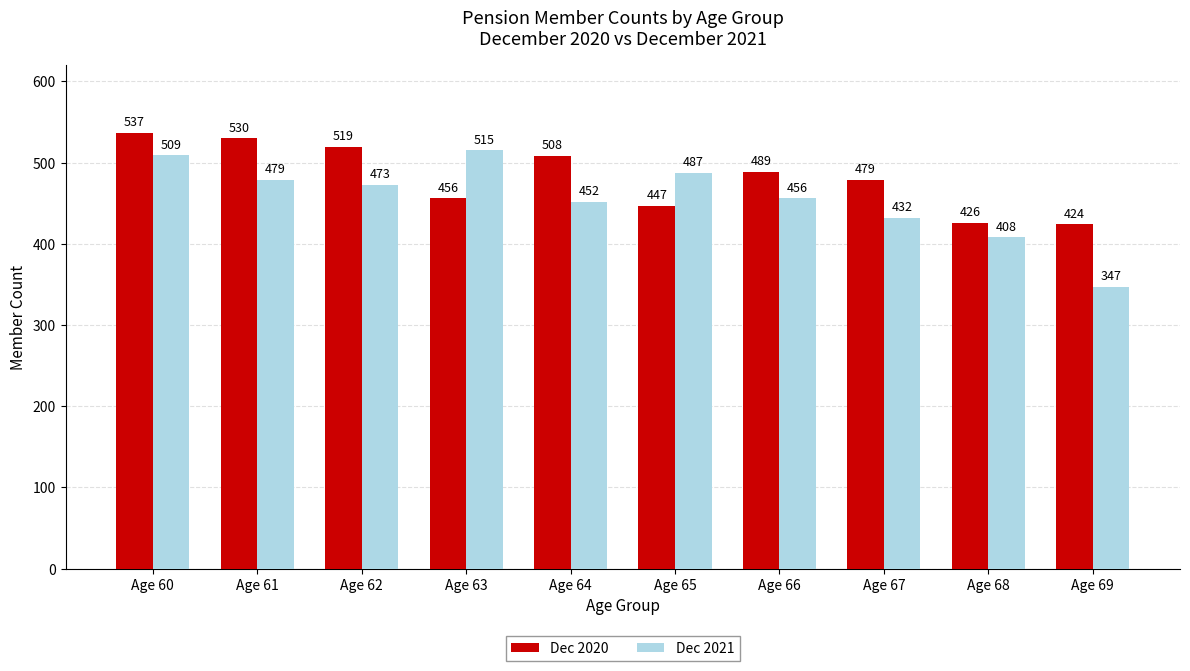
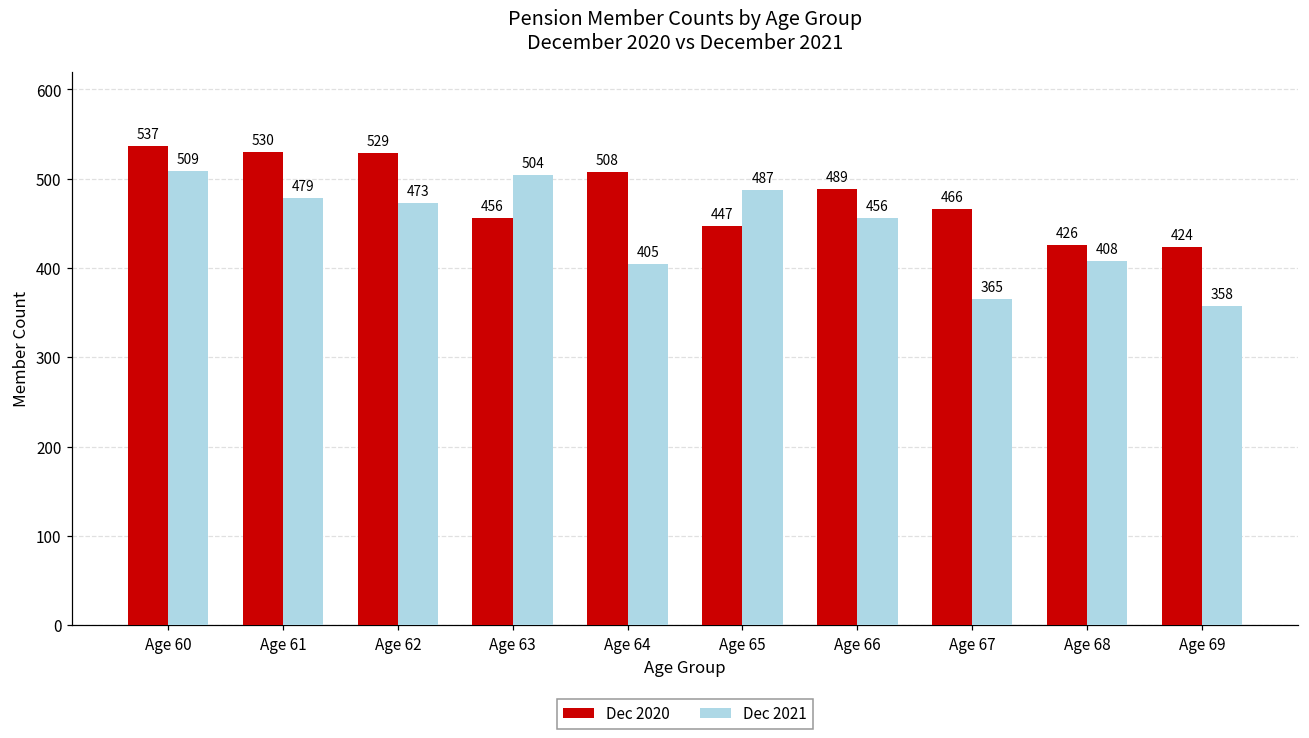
Dec 2020, Age 62: 519 -> 529
Dec 2021, Age 63: 515 -> 504
Dec 2021, Age 64: 452 -> 405
Dec 2020, Age 67: 479 -> 466
Dec 2021, Age 67: 432 -> 365
Dec 2021, Age 69: 347 -> 358
